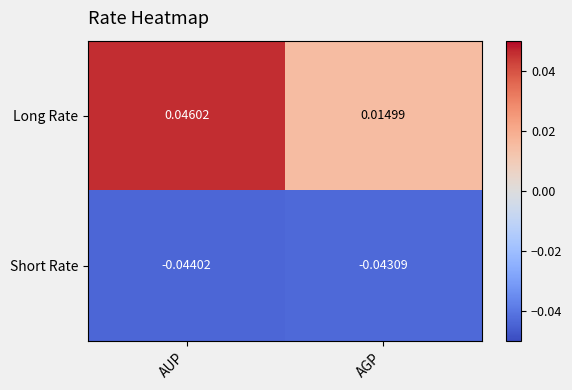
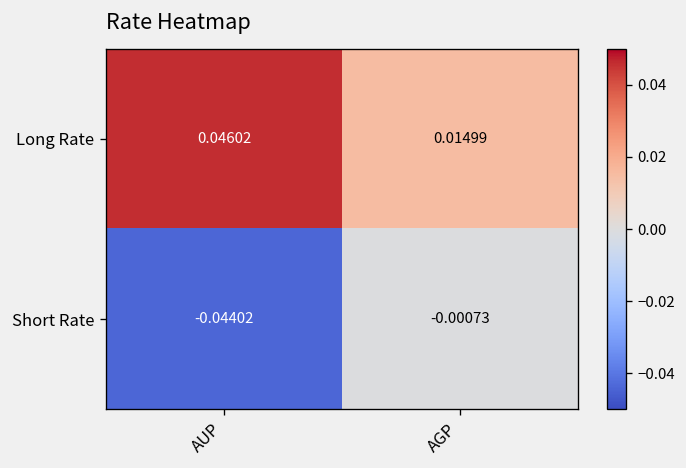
Short Rate, AGP: -0.04309 -> -0.00073
